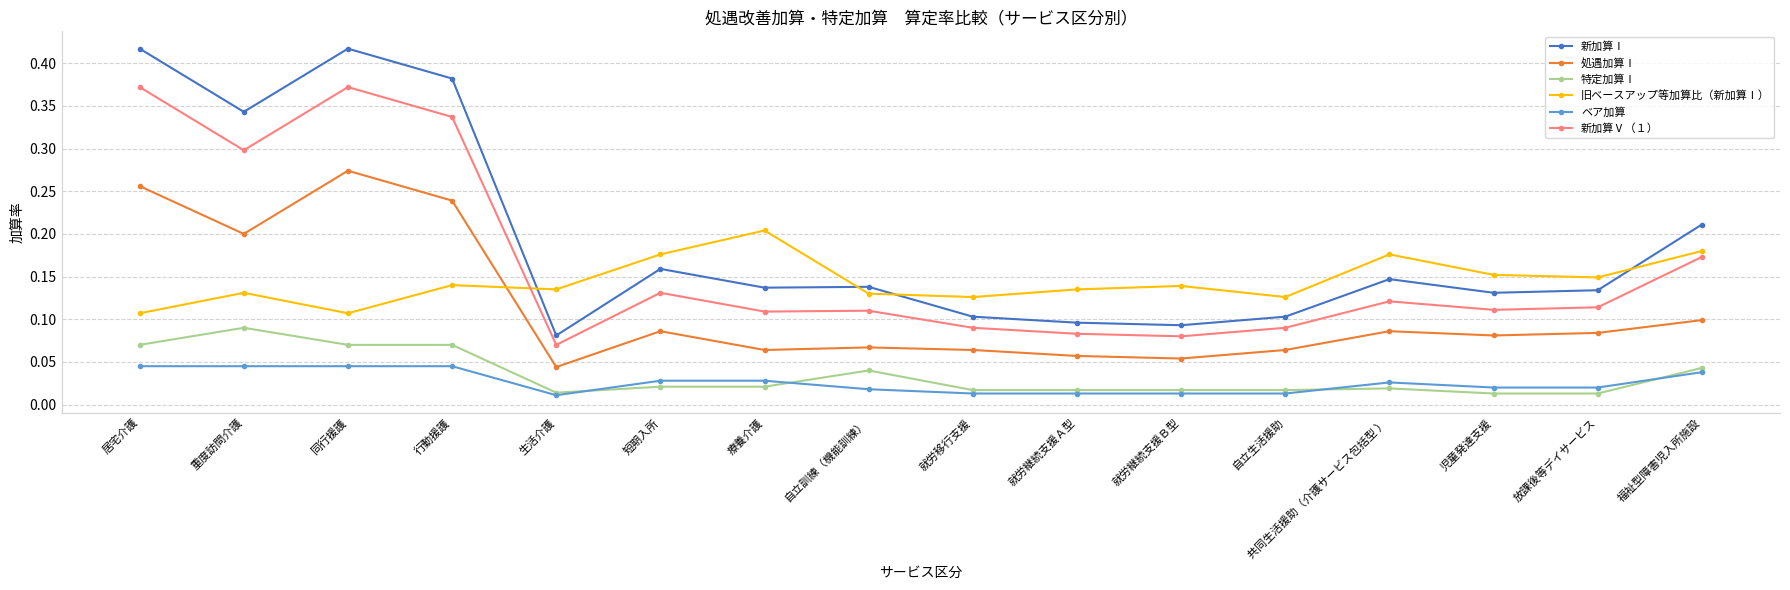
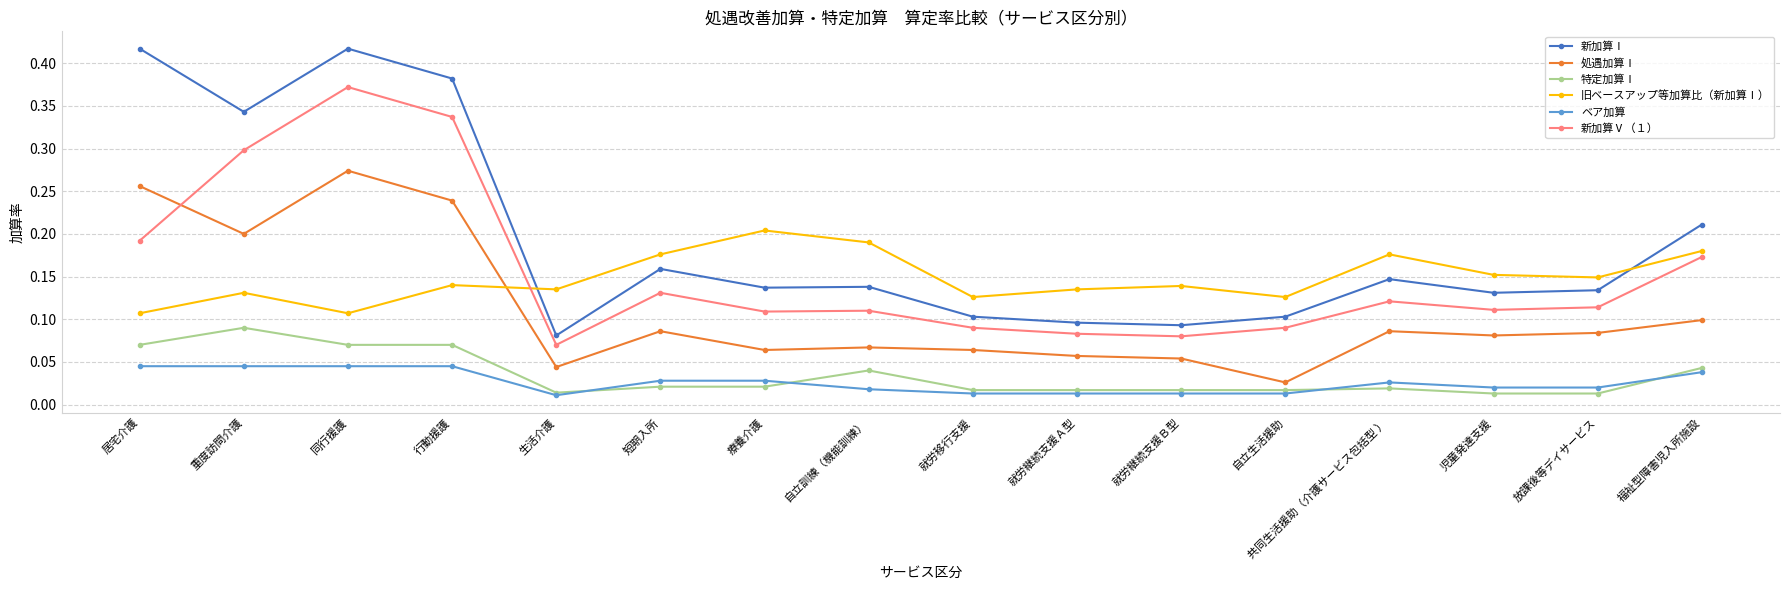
新加算Ⅴ（１）, 居宅介護: 0.37 -> 0.19
旧ベースアップ等加算比（新加算Ⅰ）, 自立訓練（機能訓練）: 0.13 -> 0.19
処遇加算Ⅰ, 自立生活援助: 0.06 -> 0.03
